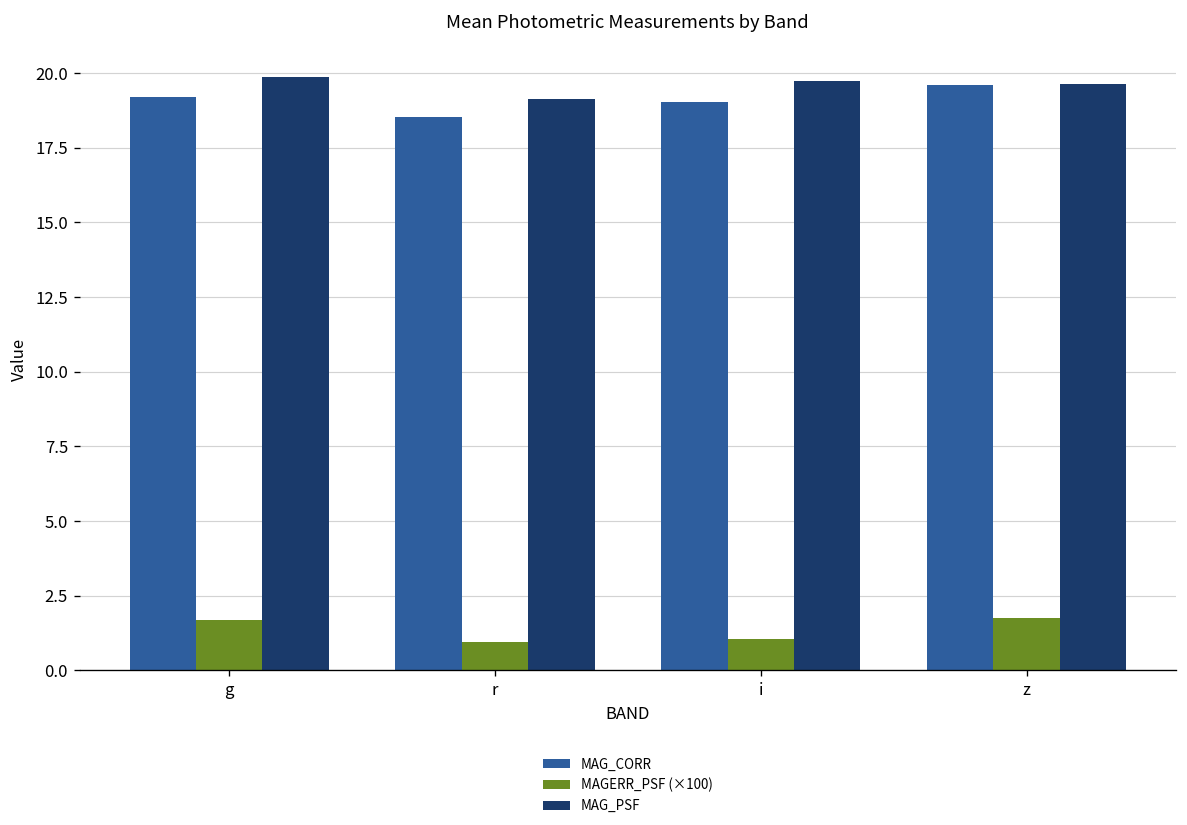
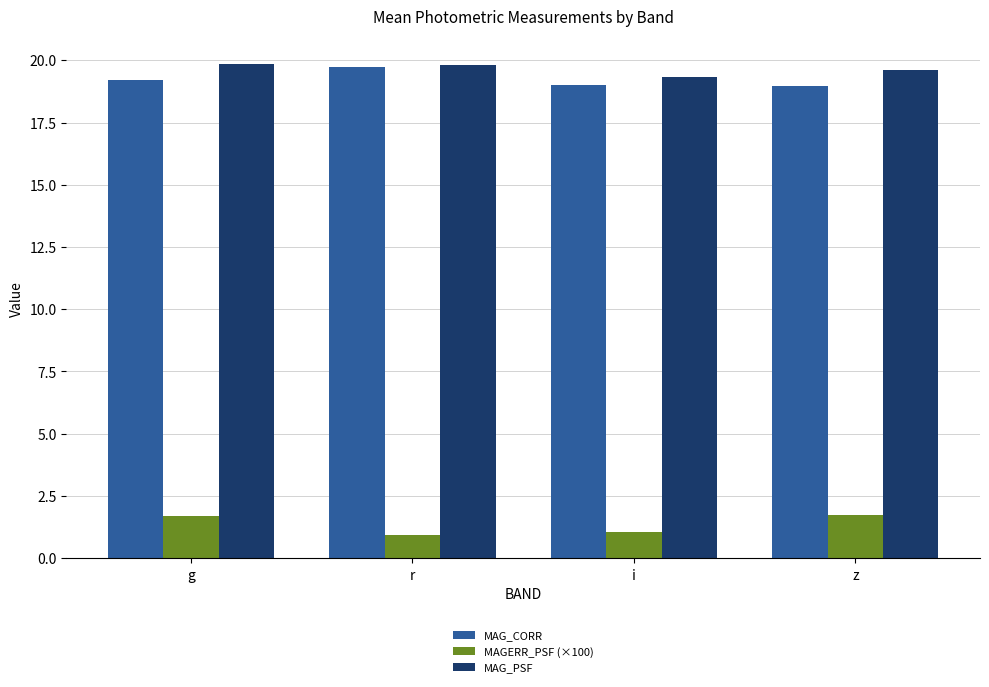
MAG_CORR, r: 18.5 -> 19.7
MAG_PSF, r: 19.1 -> 19.8
MAG_PSF, i: 19.7 -> 19.3
MAG_CORR, z: 19.6 -> 19.0
